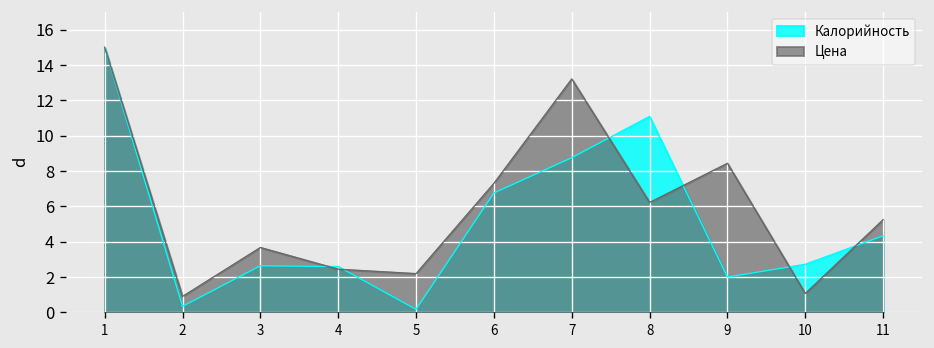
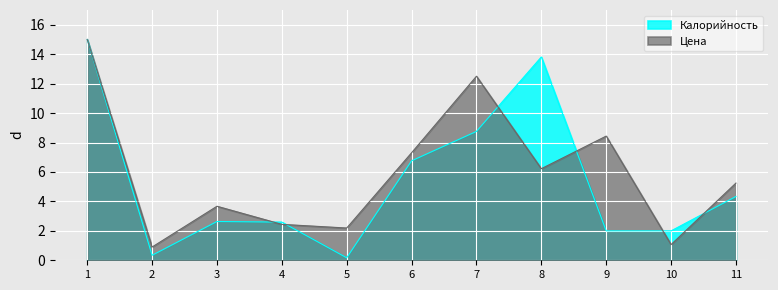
Цена, 7: 13.2 -> 12.5
Калорийность, 8: 11.1 -> 13.8
Калорийность, 10: 2.7 -> 2.0
